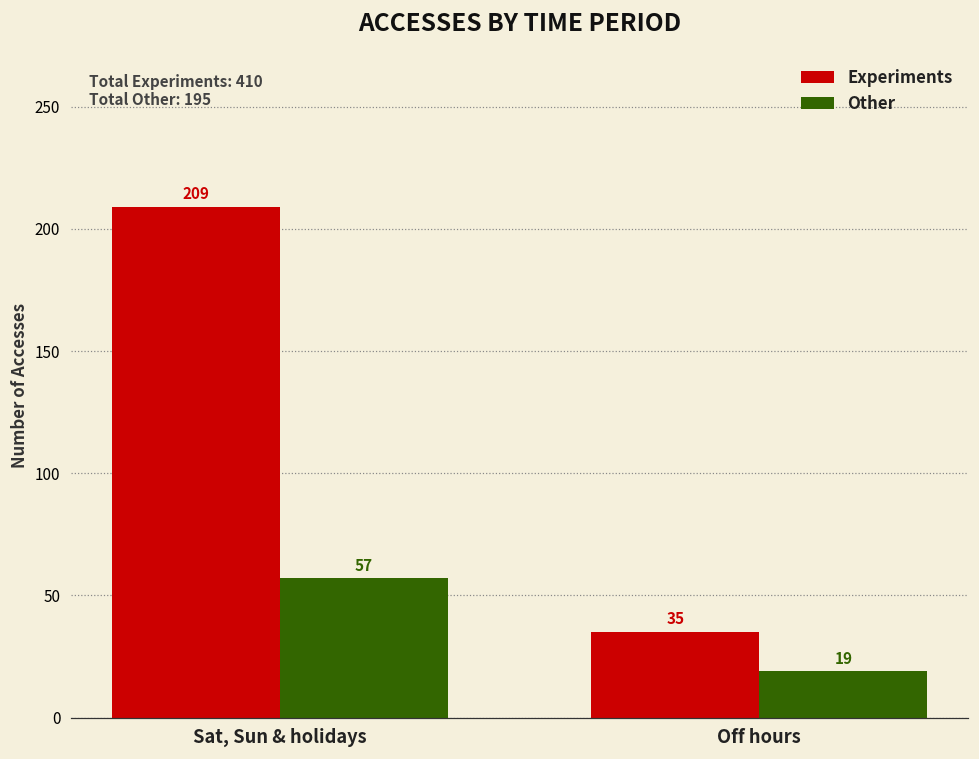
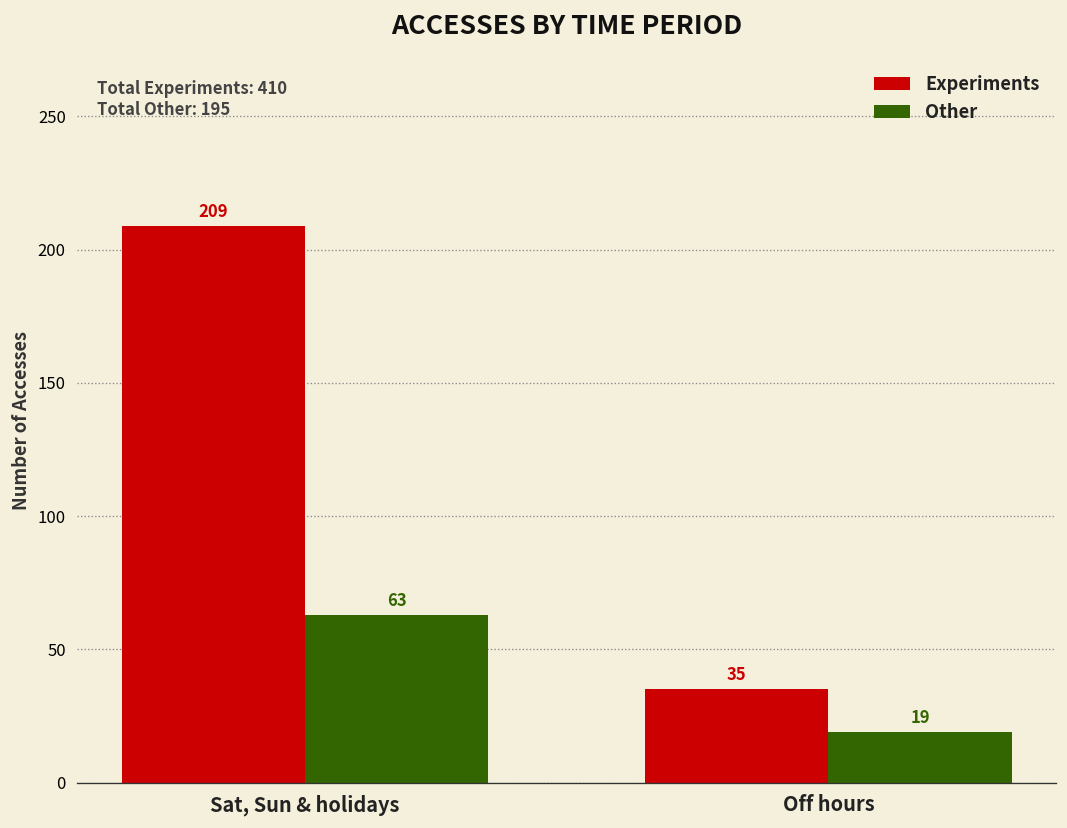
Other, Sat, Sun & holidays: 57 -> 63
